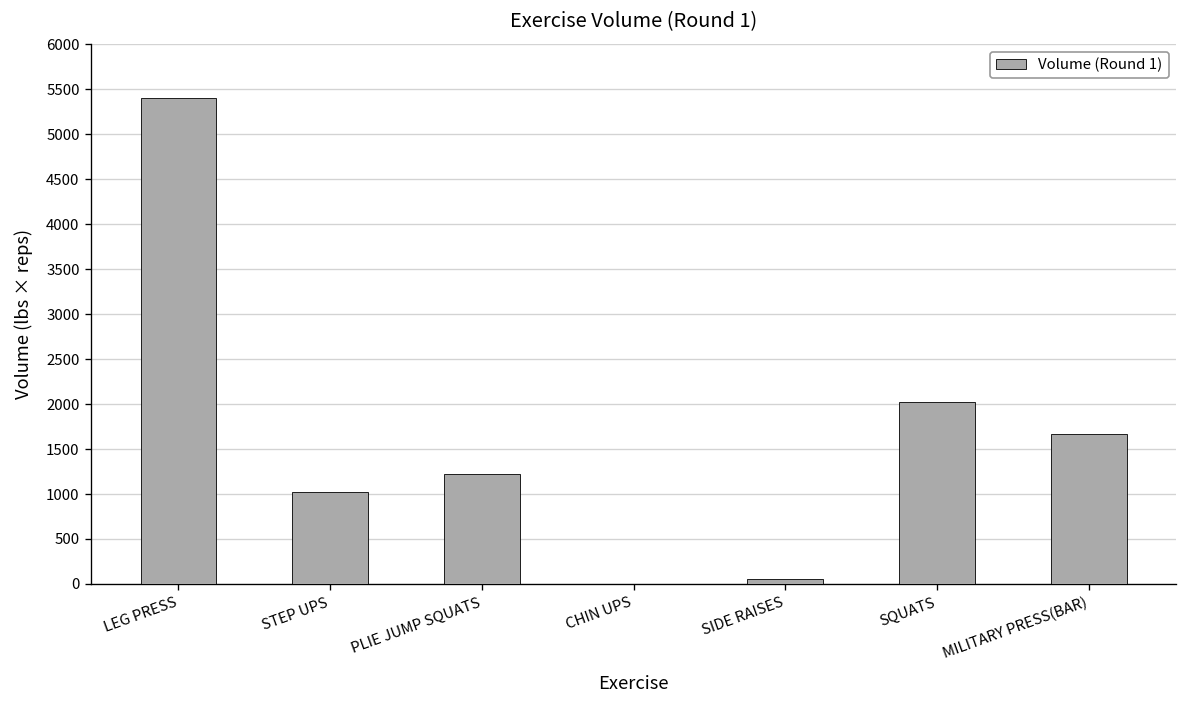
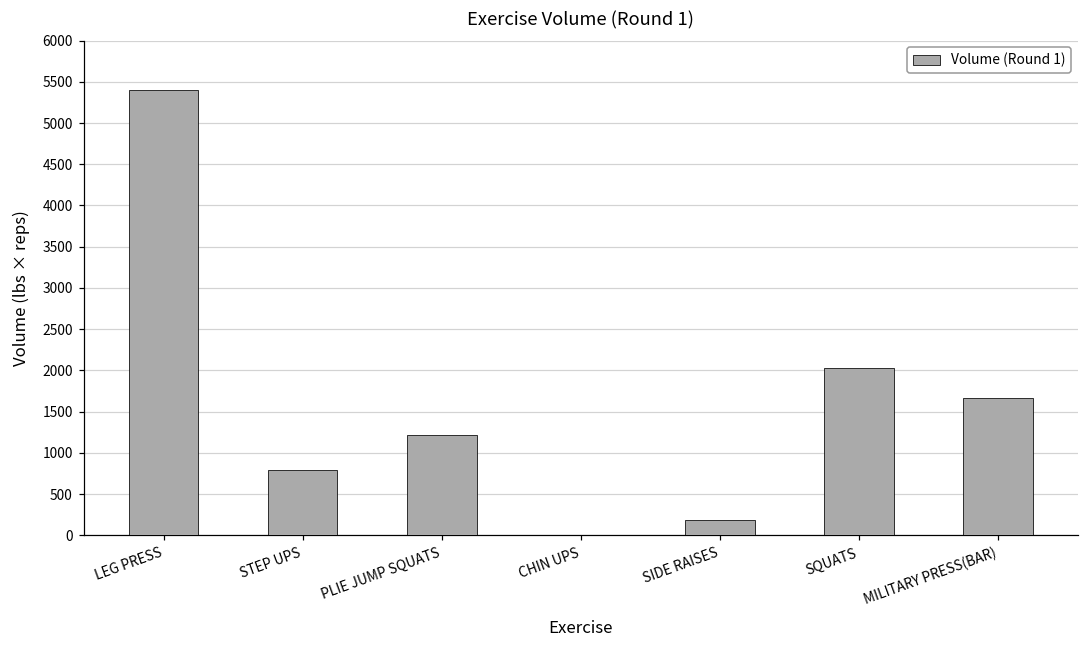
STEP UPS: 1000 -> 800
SIDE RAISES: 100 -> 200
